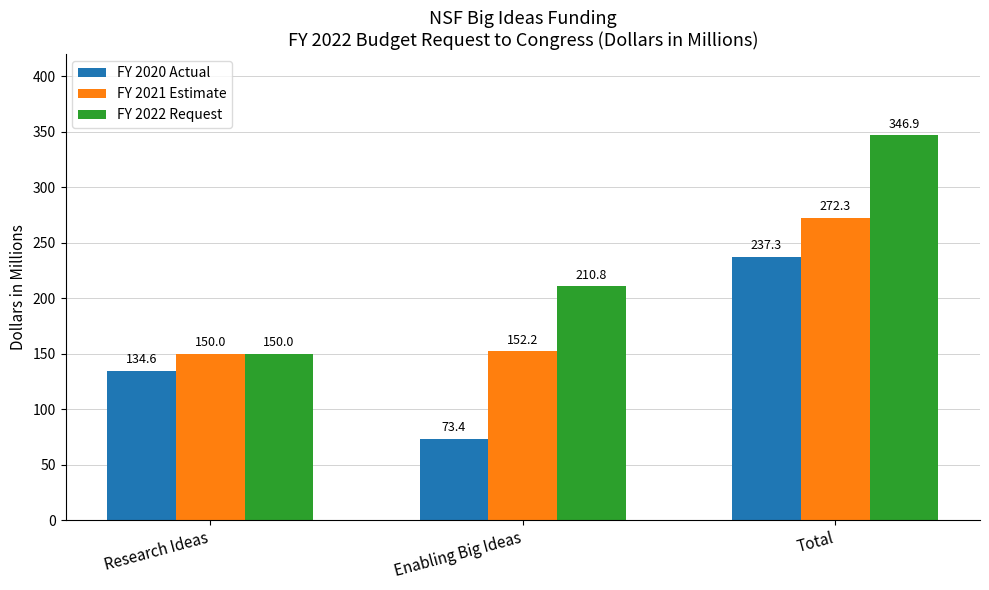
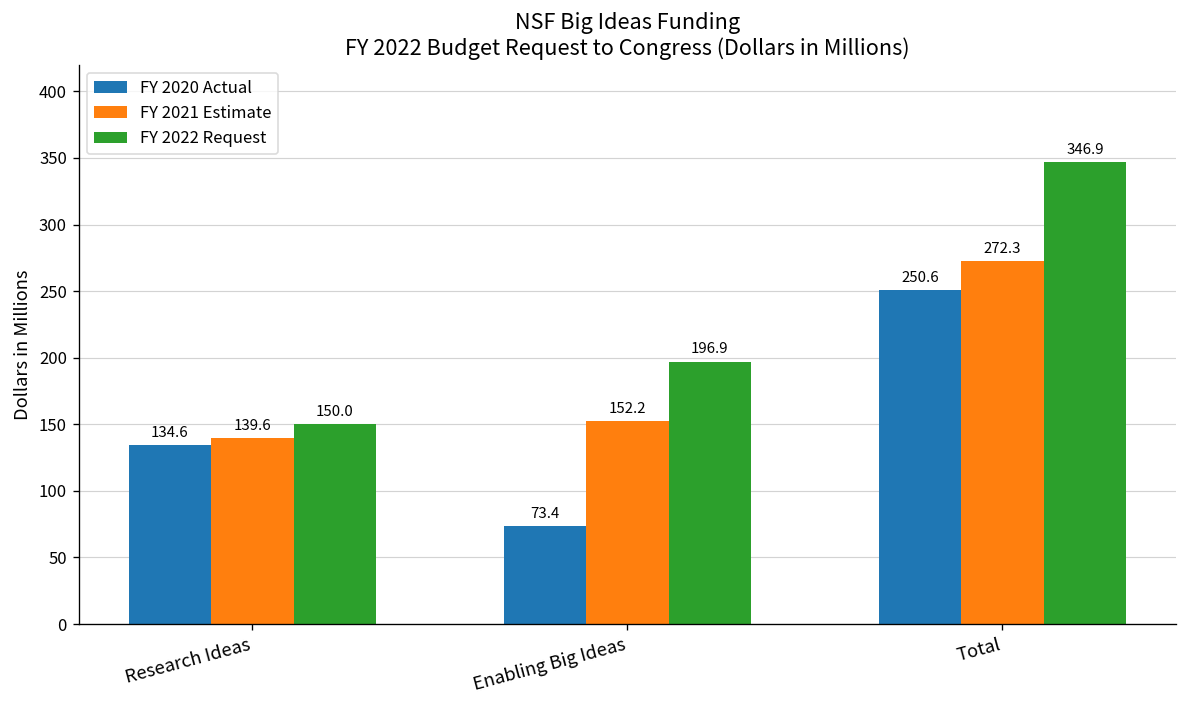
FY 2021 Estimate, Research Ideas: 150.0 -> 139.6
FY 2022 Request, Enabling Big Ideas: 210.8 -> 196.9
FY 2020 Actual, Total: 237.3 -> 250.6
